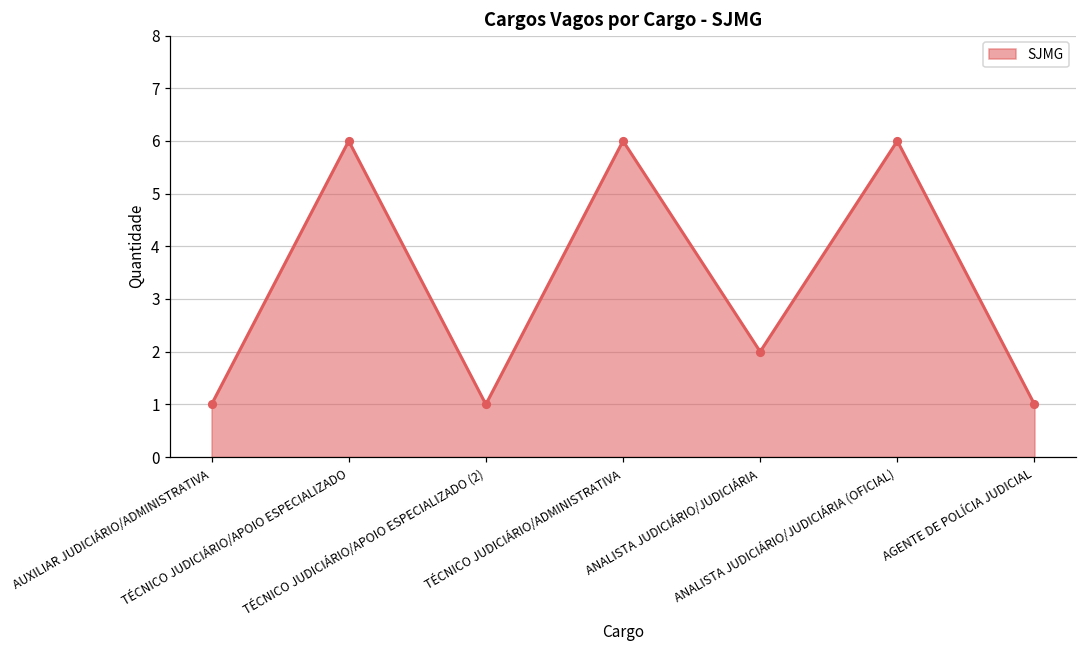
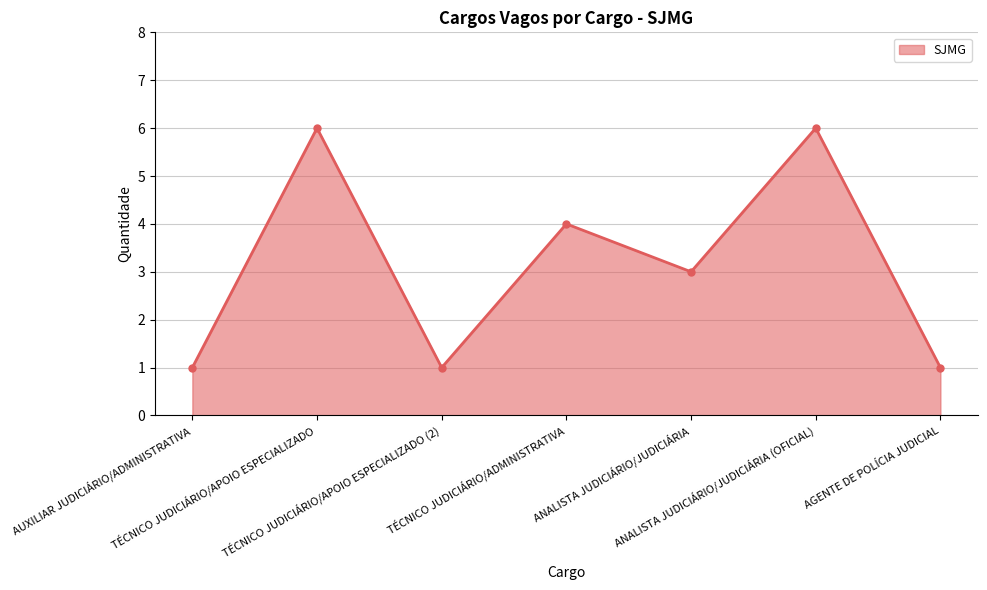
TÉCNICO JUDICIÁRIO/ADMINISTRATIVA: 6 -> 4
ANALISTA JUDICIÁRIO/JUDICIÁRIA: 2 -> 3
